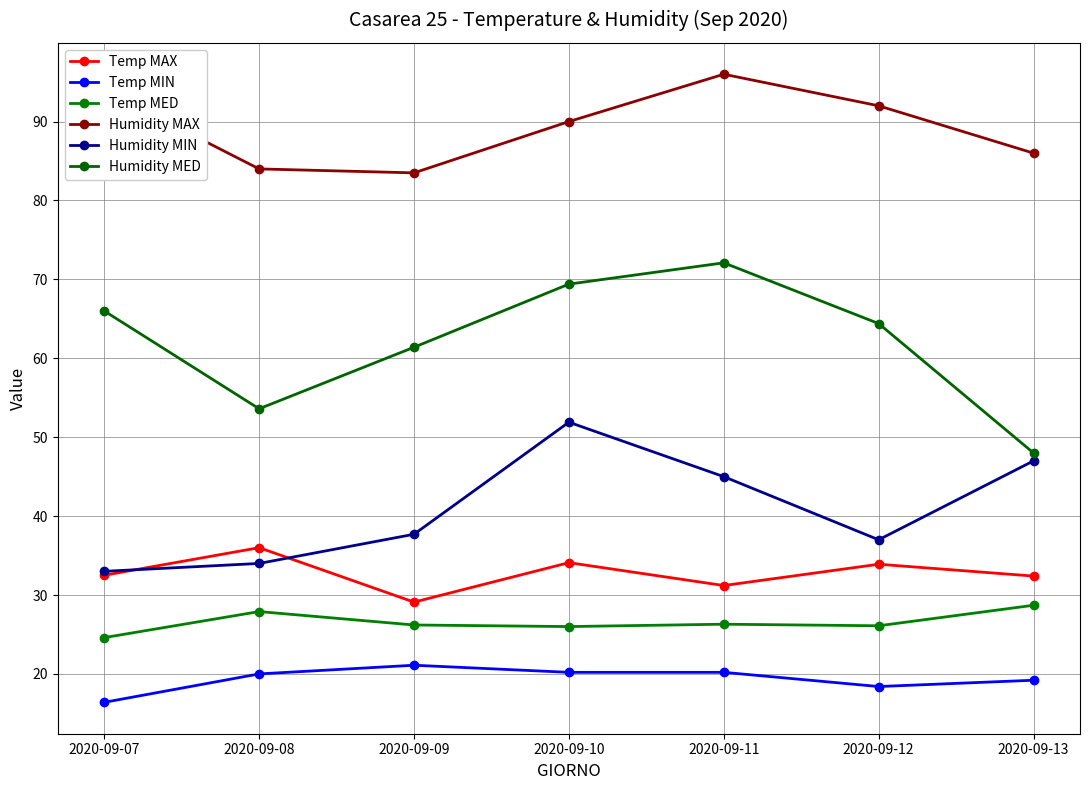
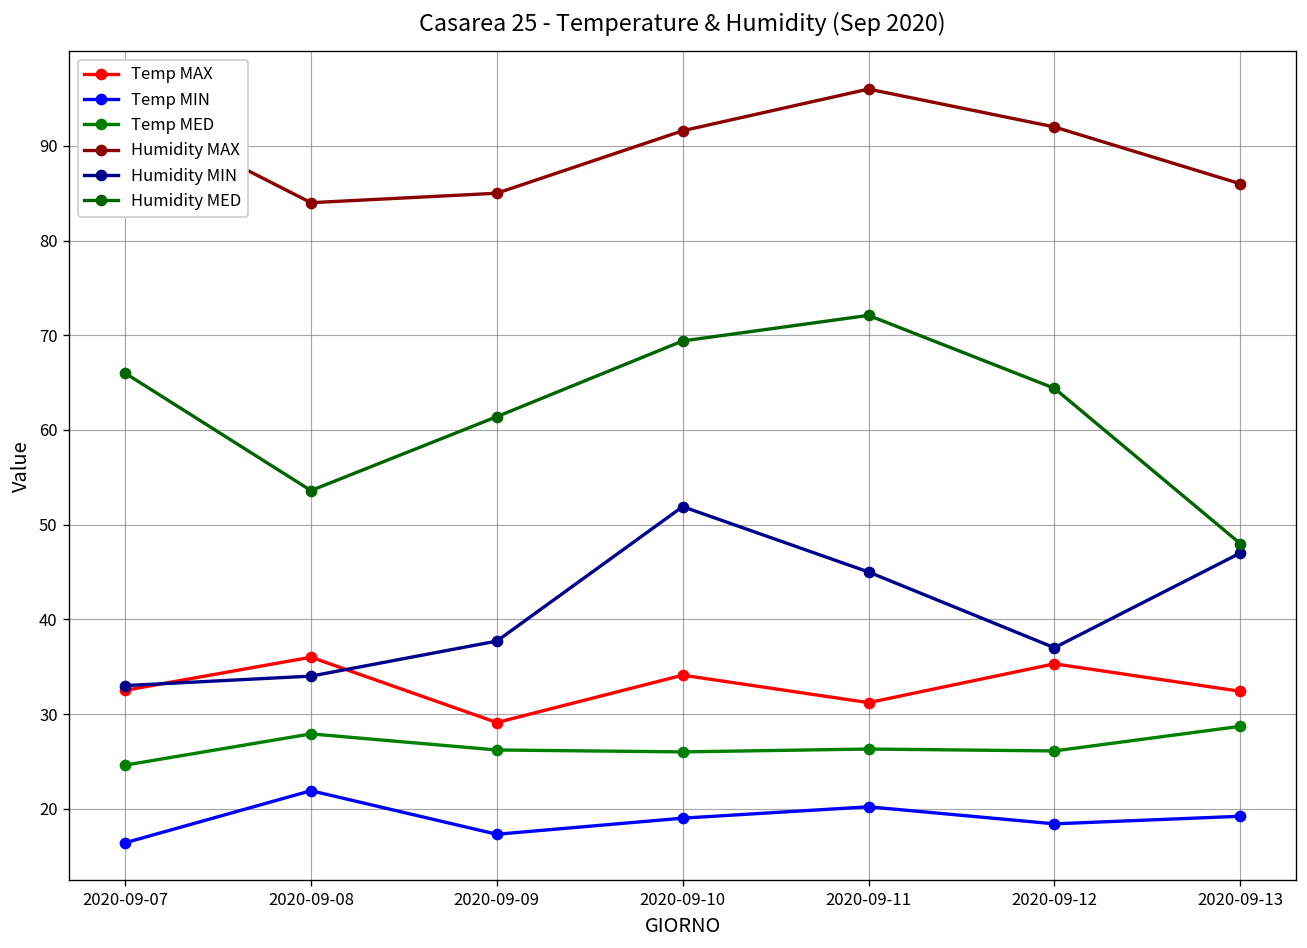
Temp MIN, 2020-09-08: 20 -> 22
Temp MIN, 2020-09-09: 21 -> 17
Humidity MAX, 2020-09-09: 84 -> 85
Temp MIN, 2020-09-10: 20 -> 19
Humidity MAX, 2020-09-10: 90 -> 92
Temp MAX, 2020-09-12: 34 -> 35
